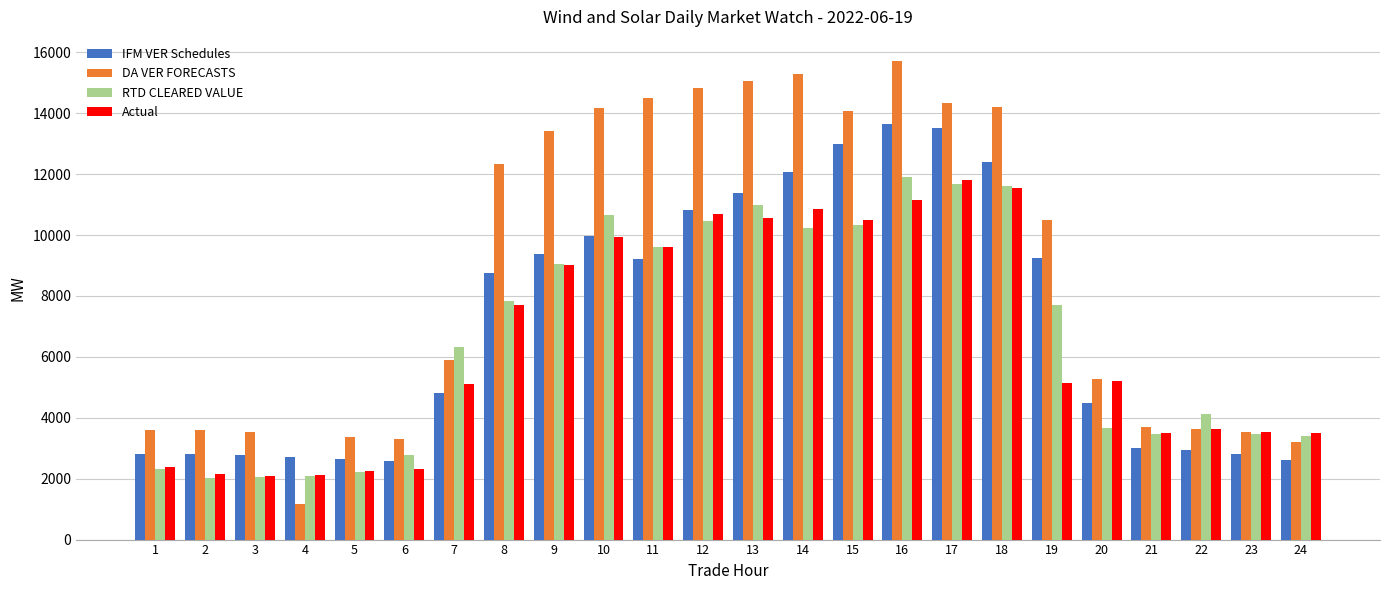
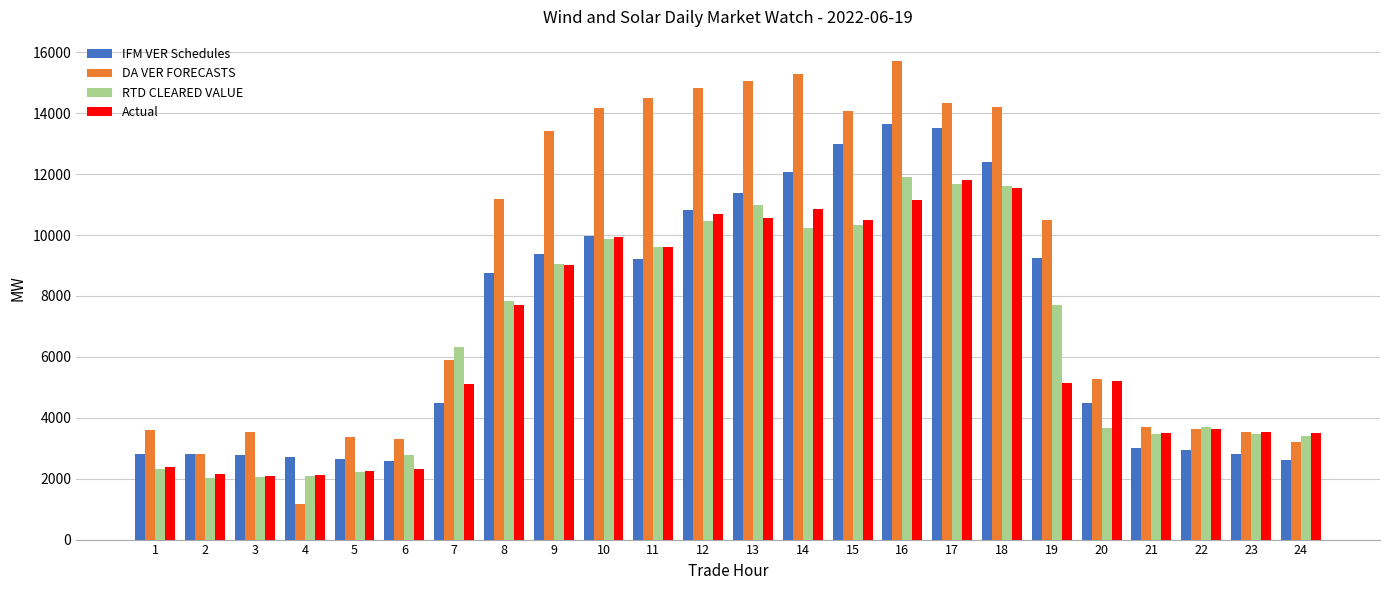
DA VER FORECASTS, 2: 3600 -> 2800
IFM VER Schedules, 7: 4800 -> 4500
DA VER FORECASTS, 8: 12300 -> 11200
RTD CLEARED VALUE, 10: 10600 -> 9900
RTD CLEARED VALUE, 22: 4100 -> 3700
